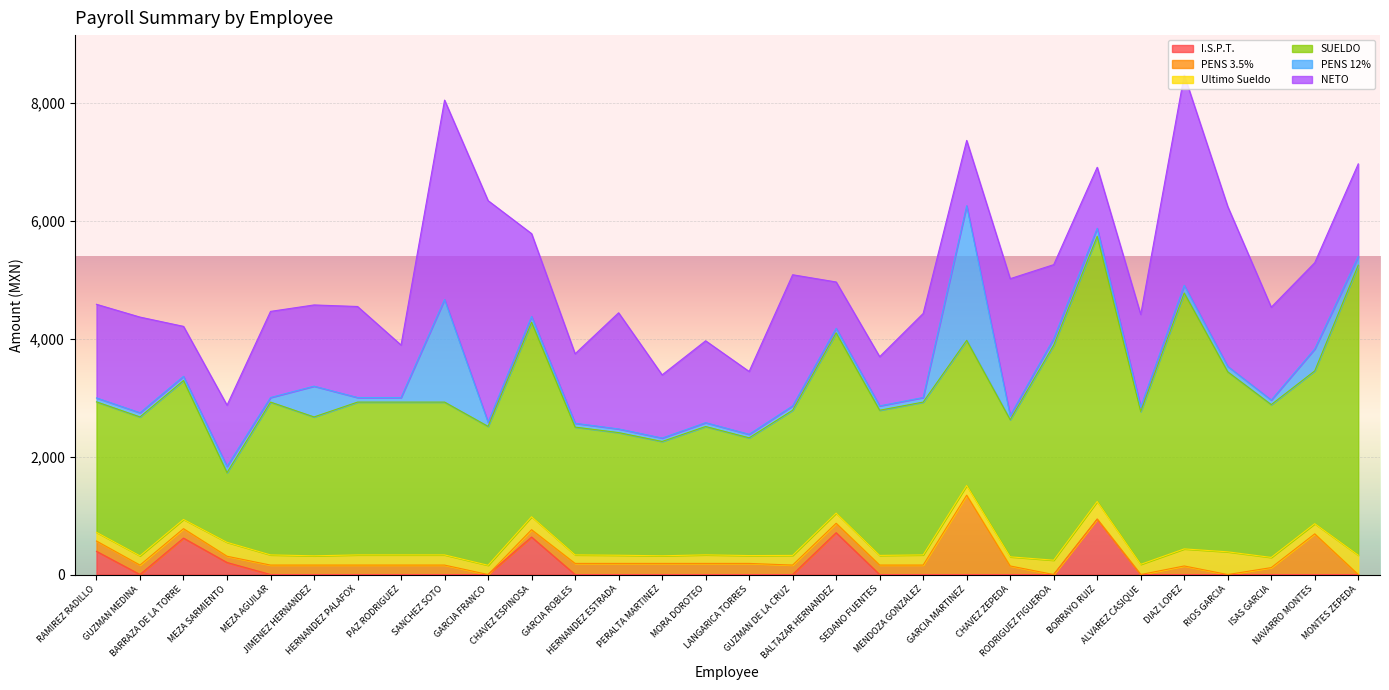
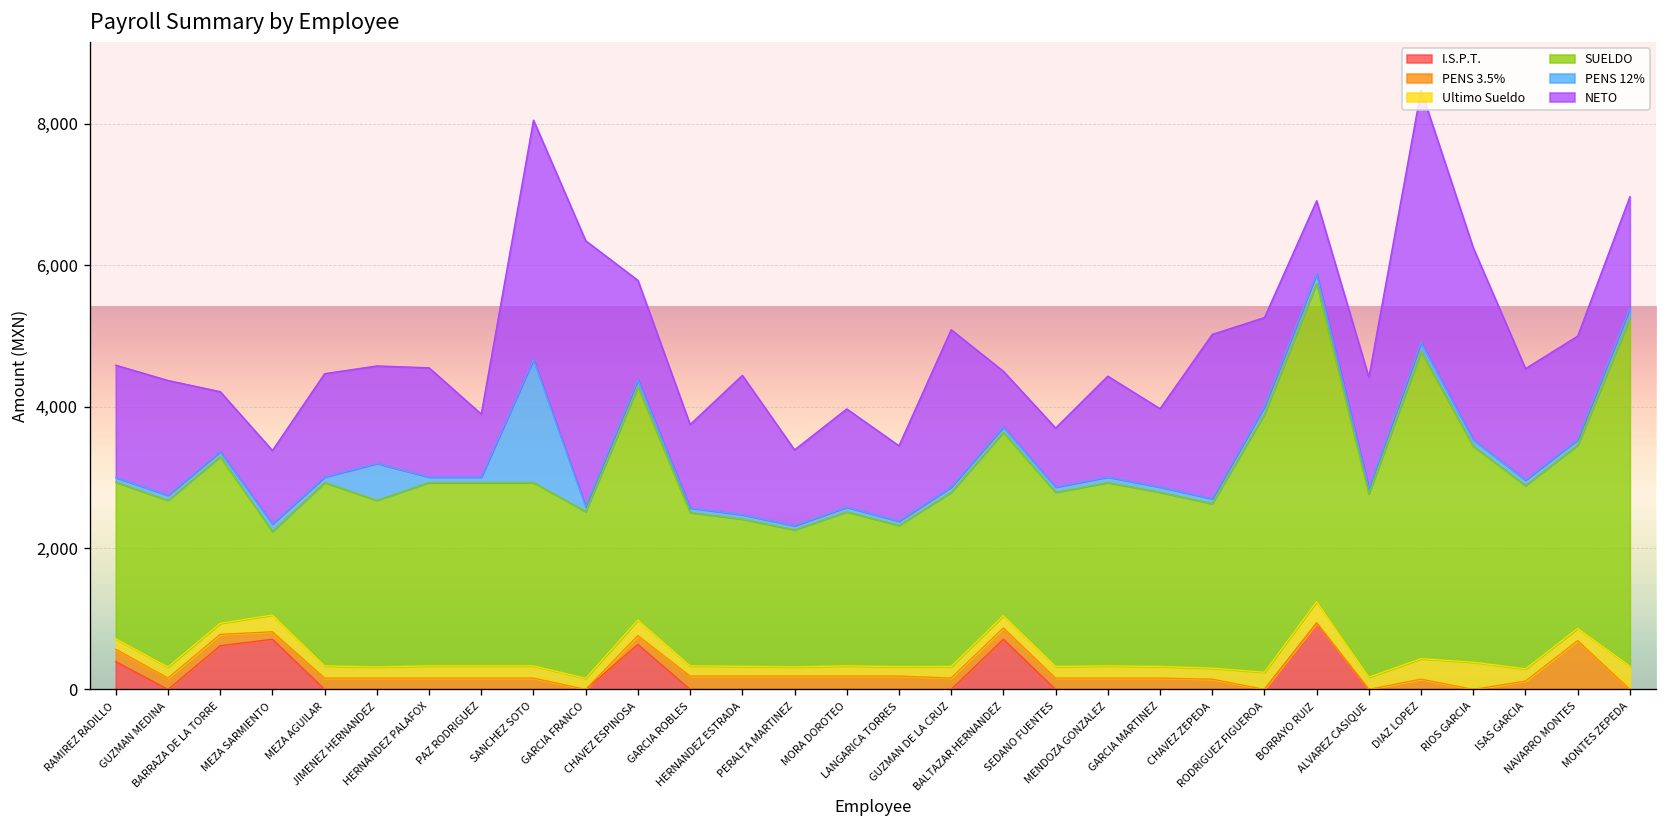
I.S.P.T., MEZA SARMIENTO: 200 -> 700
SUELDO, BALTAZAR HERNANDEZ: 3,100 -> 2,600
PENS 3.5%, GARCIA MARTINEZ: 1,300 -> 200
PENS 12%, GARCIA MARTINEZ: 2,300 -> 100
PENS 12%, NAVARRO MONTES: 400 -> 100
